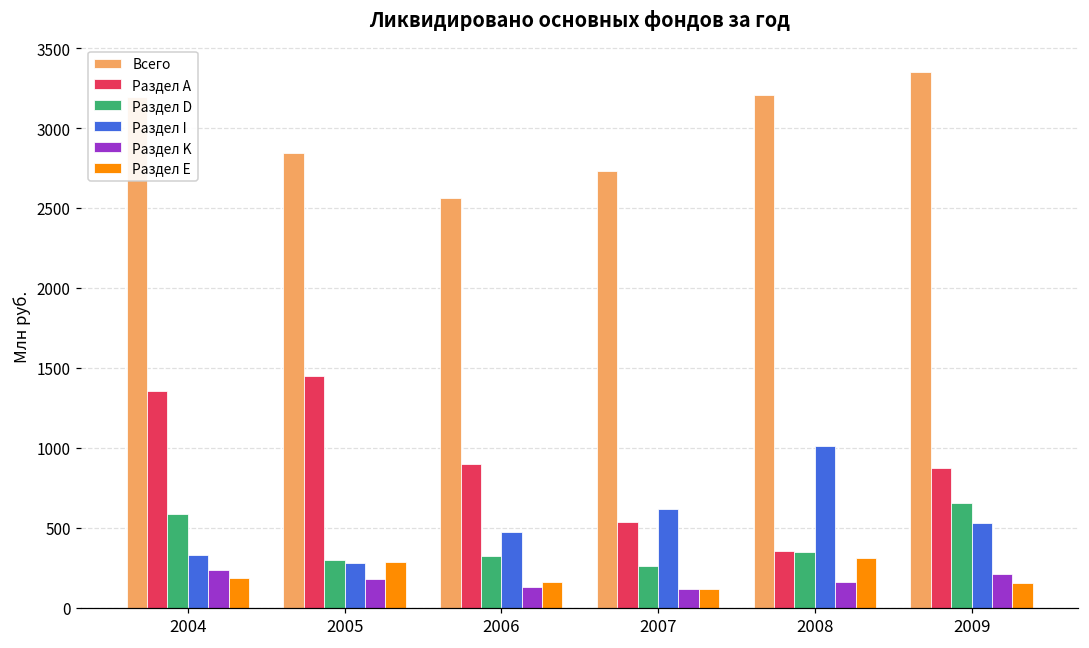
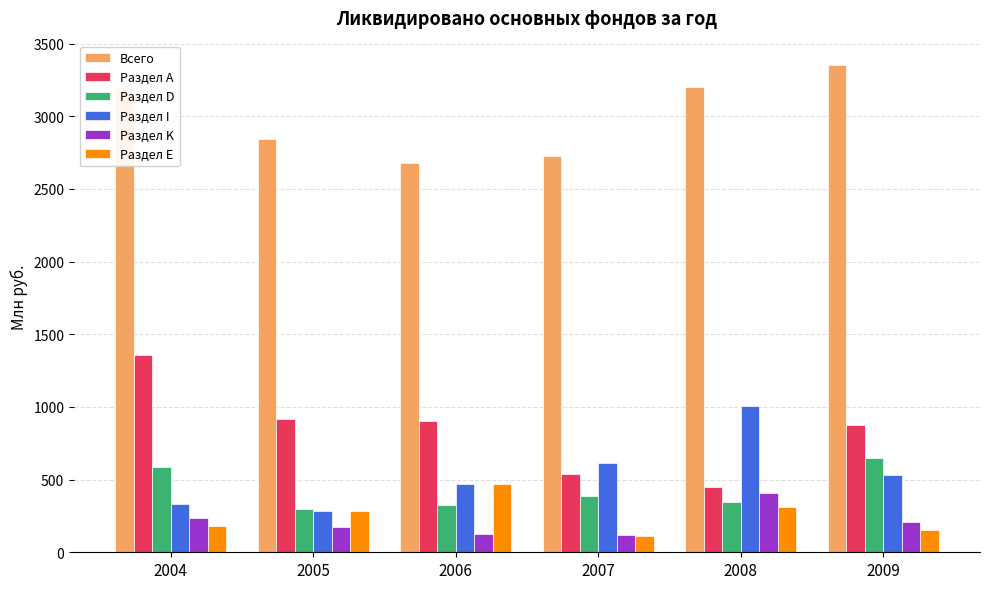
Раздел А, 2005: 1450 -> 910
Всего, 2006: 2560 -> 2680
Раздел E, 2006: 160 -> 470
Раздел D, 2007: 260 -> 390
Раздел А, 2008: 360 -> 450
Раздел K, 2008: 160 -> 410
